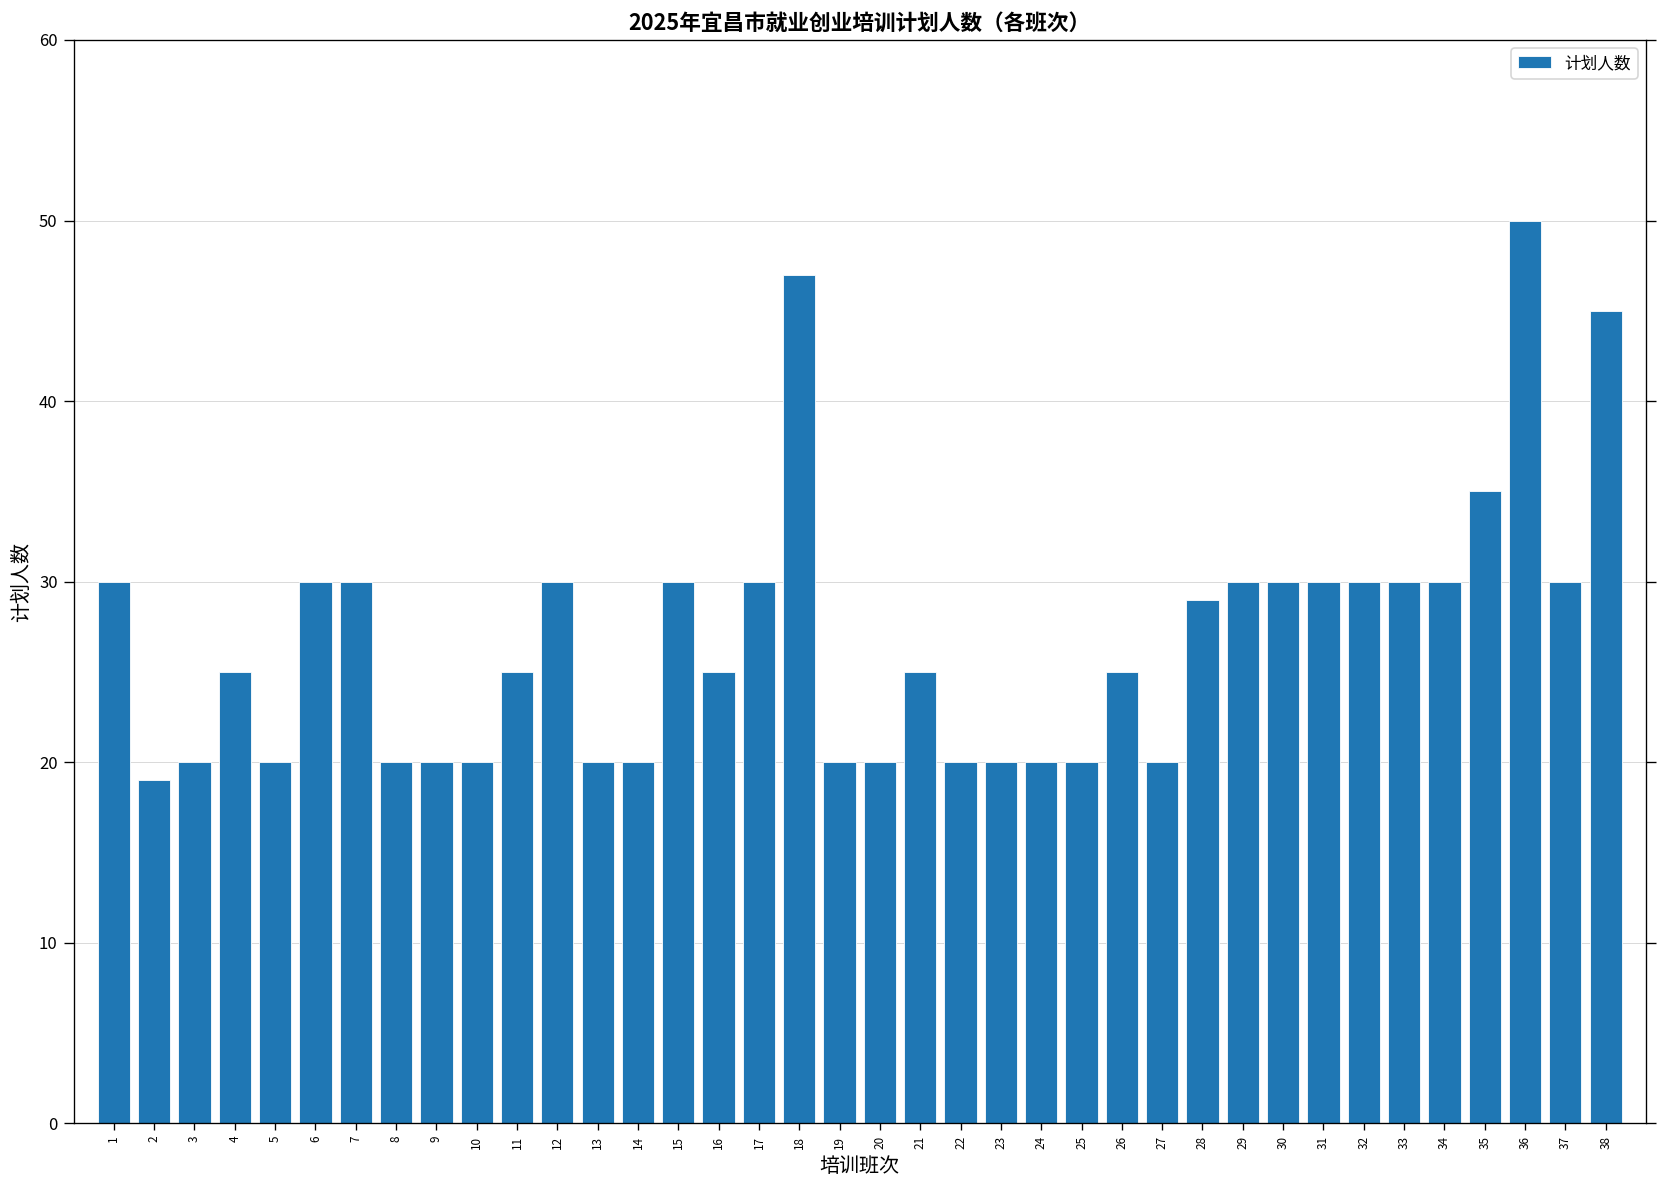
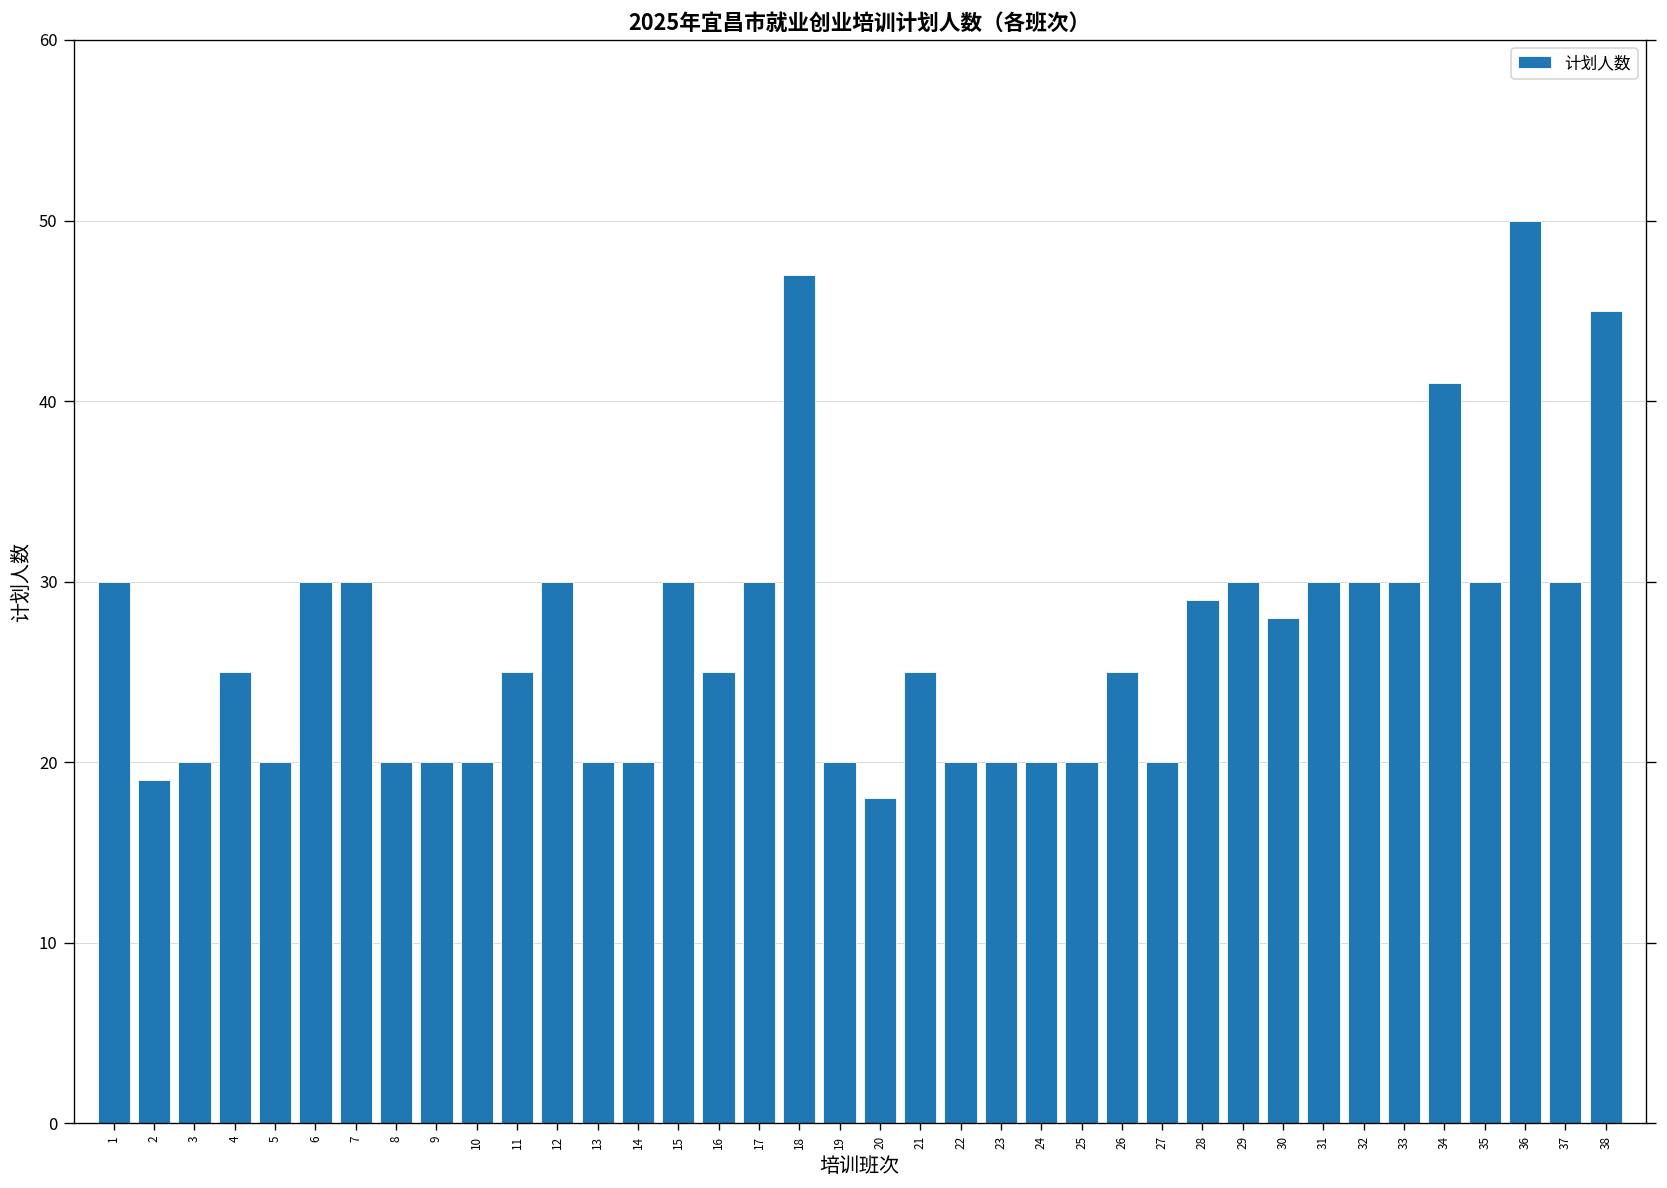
20: 20 -> 18
30: 30 -> 28
34: 30 -> 41
35: 35 -> 30
